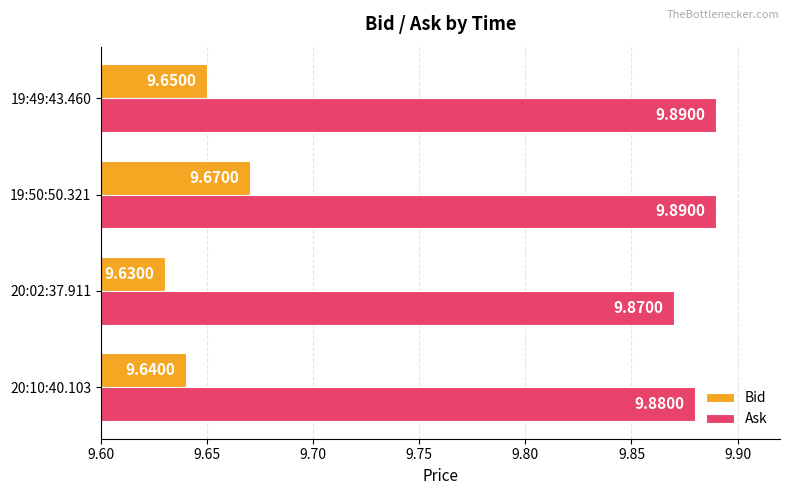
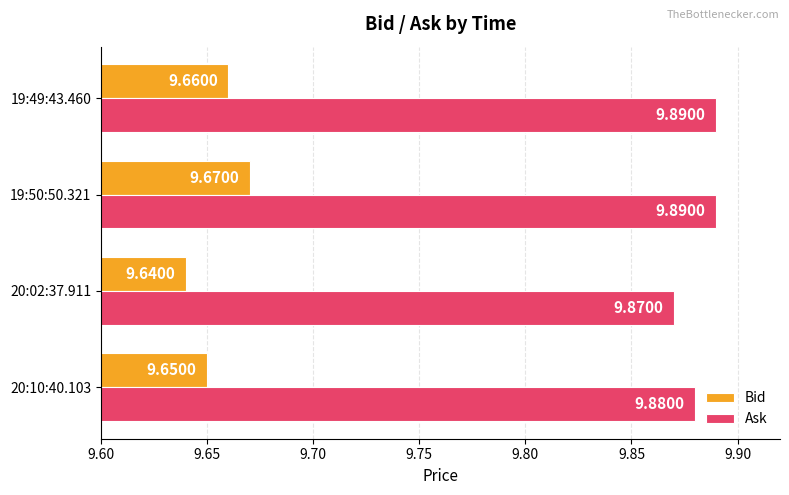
Bid, 19:49:43.460: 9.6500 -> 9.6600
Bid, 20:02:37.911: 9.6300 -> 9.6400
Bid, 20:10:40.103: 9.6400 -> 9.6500
